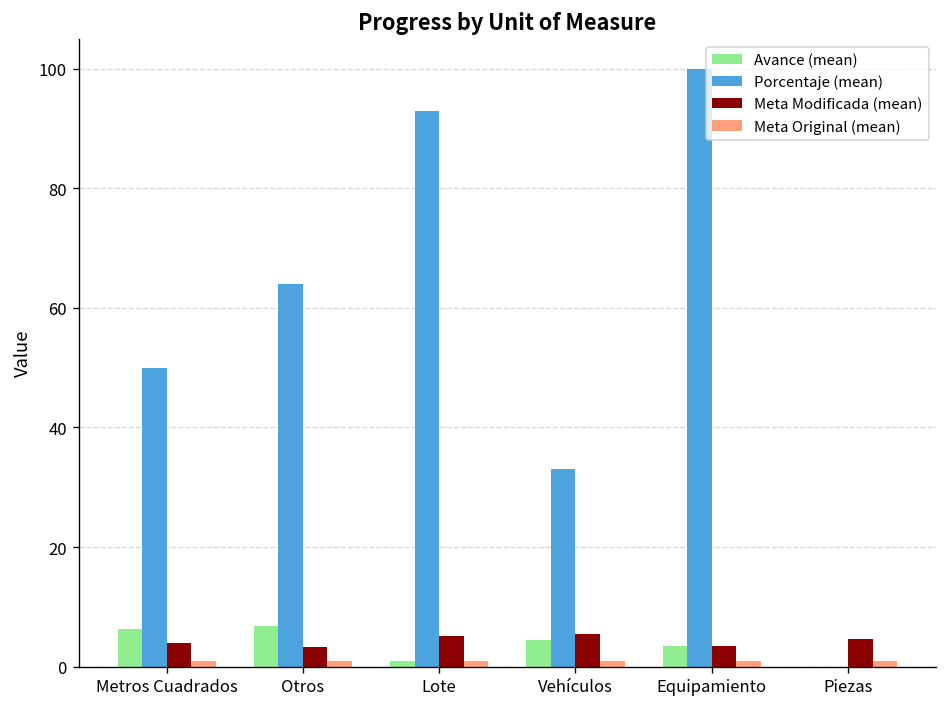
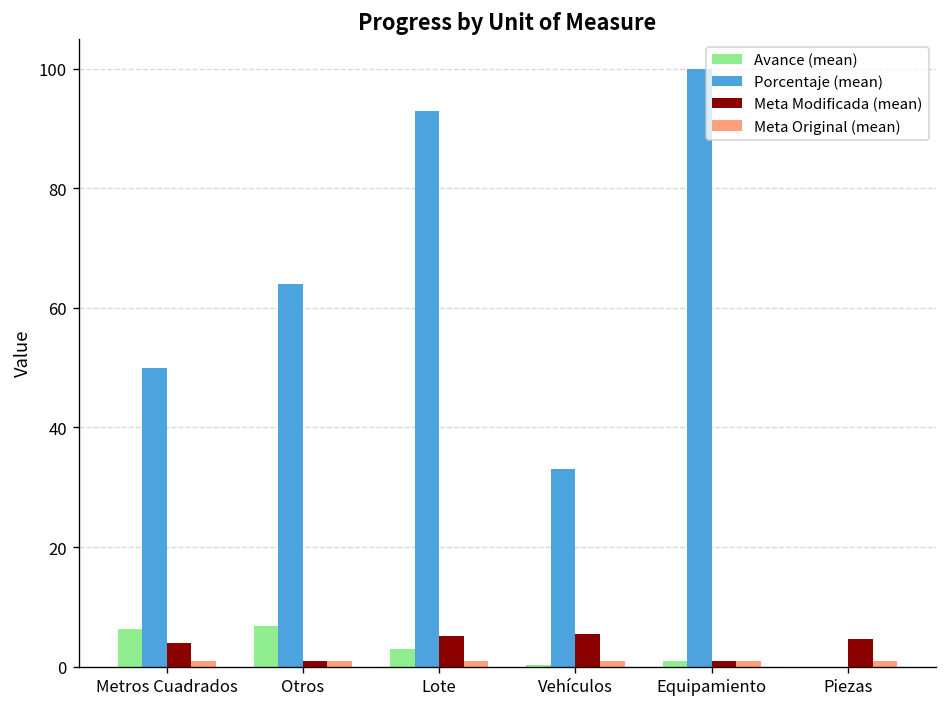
Meta Modificada (mean), Otros: 3 -> 1
Avance (mean), Lote: 1 -> 3
Avance (mean), Vehículos: 4 -> 0
Avance (mean), Equipamiento: 4 -> 1
Meta Modificada (mean), Equipamiento: 4 -> 1
